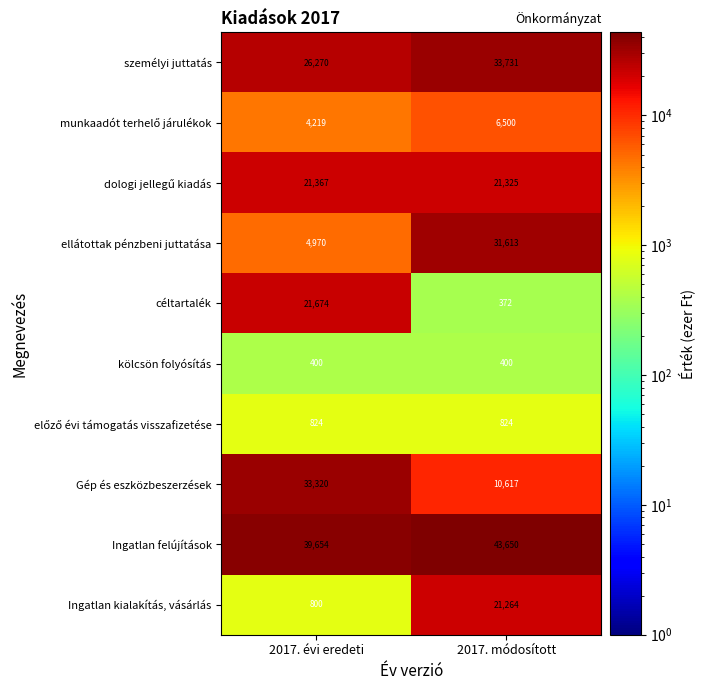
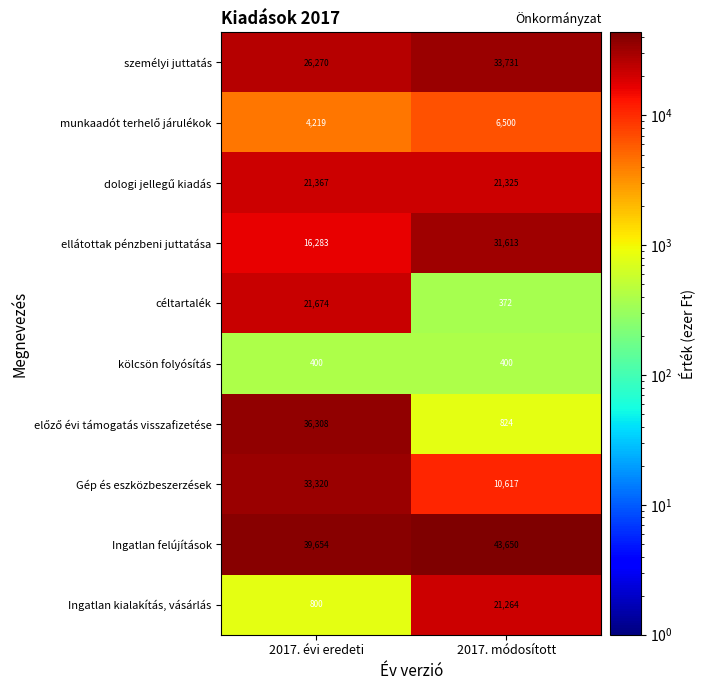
ellátottak pénzbeni juttatása, 2017. évi eredeti: 4,970 -> 16,283
előző évi támogatás visszafizetése, 2017. évi eredeti: 824 -> 36,308
